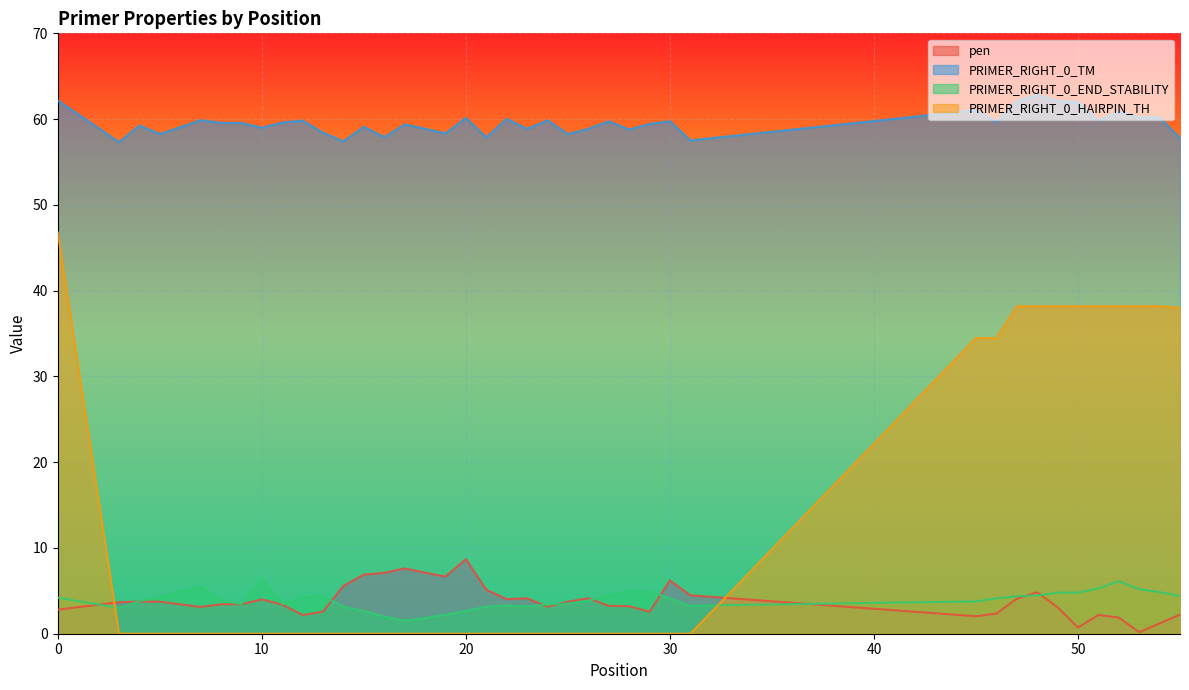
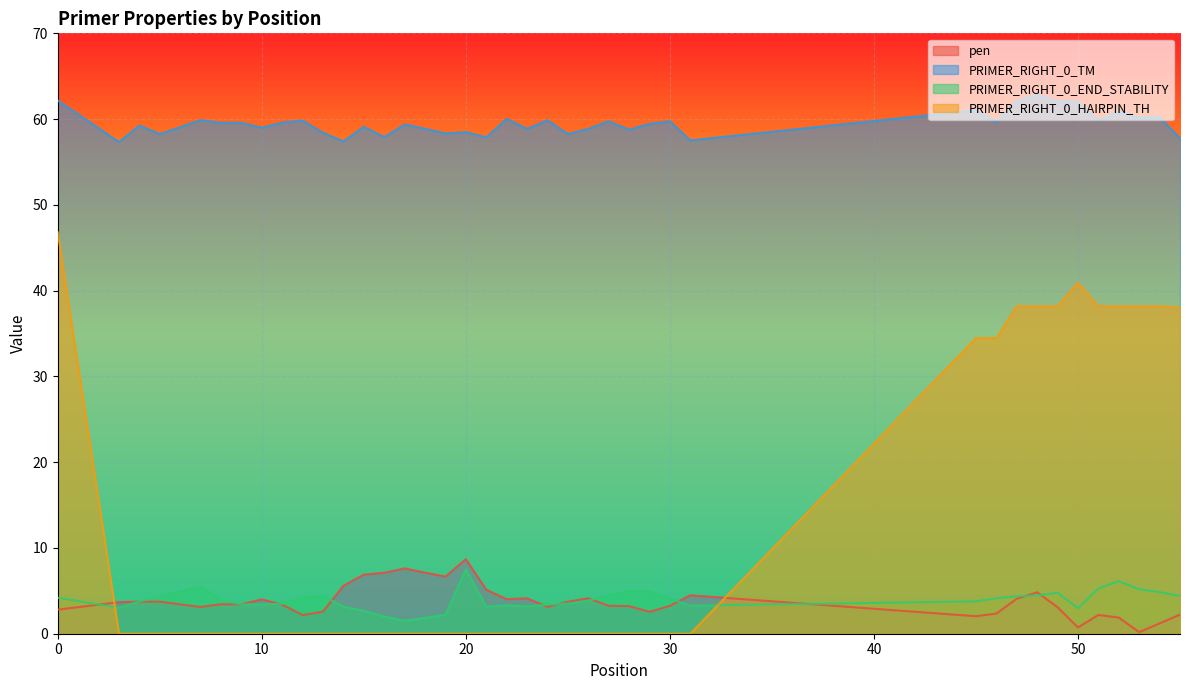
PRIMER_RIGHT_0_END_STABILITY, 10: 6 -> 3
PRIMER_RIGHT_0_TM, 20: 60 -> 58
PRIMER_RIGHT_0_END_STABILITY, 20: 3 -> 8
pen, 30: 6 -> 3
PRIMER_RIGHT_0_END_STABILITY, 50: 5 -> 3
PRIMER_RIGHT_0_HAIRPIN_TH, 50: 38 -> 41
